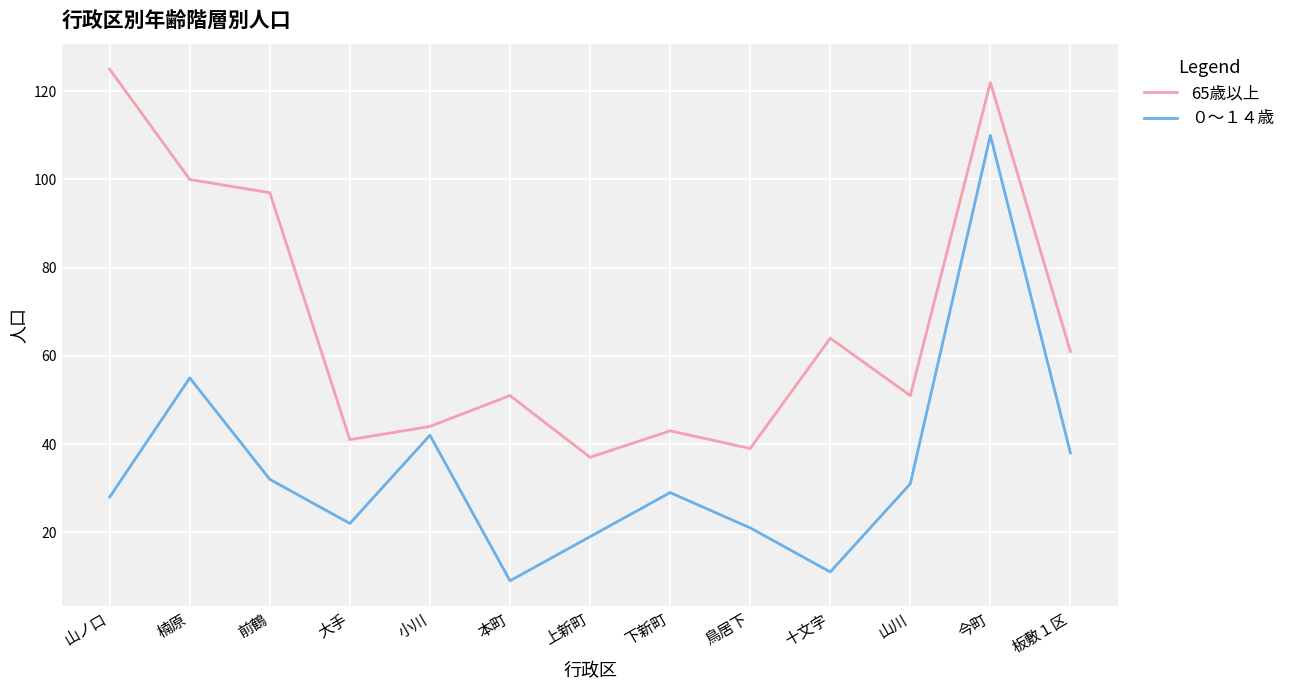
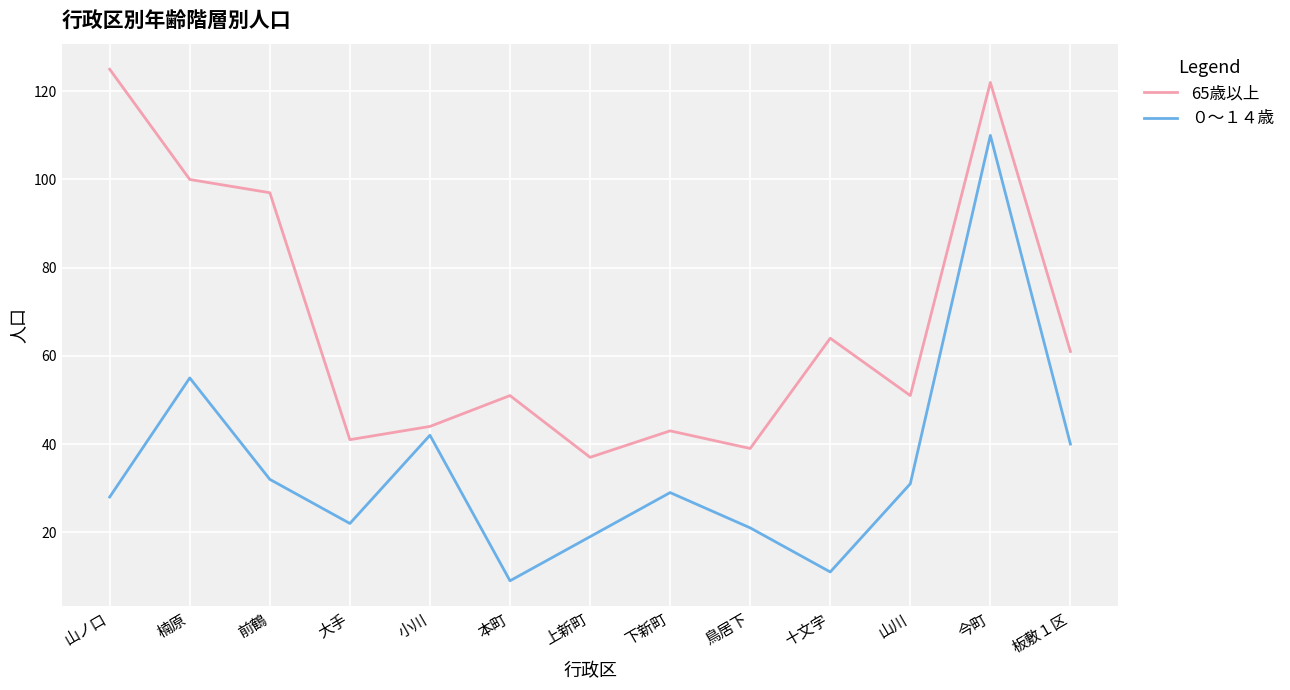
０～１４歳, 板敷１区: 38 -> 40
